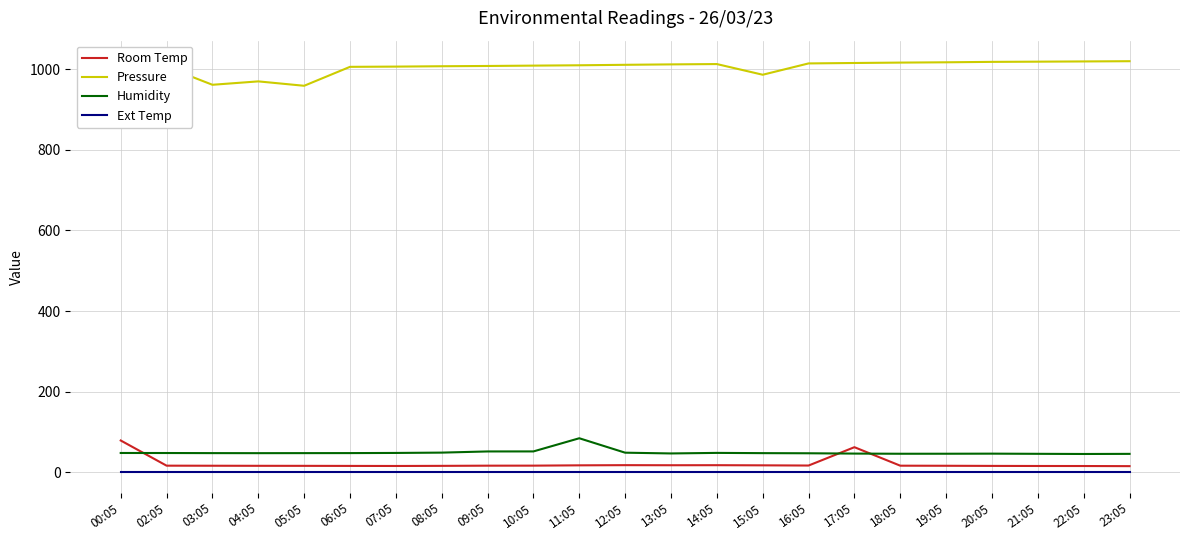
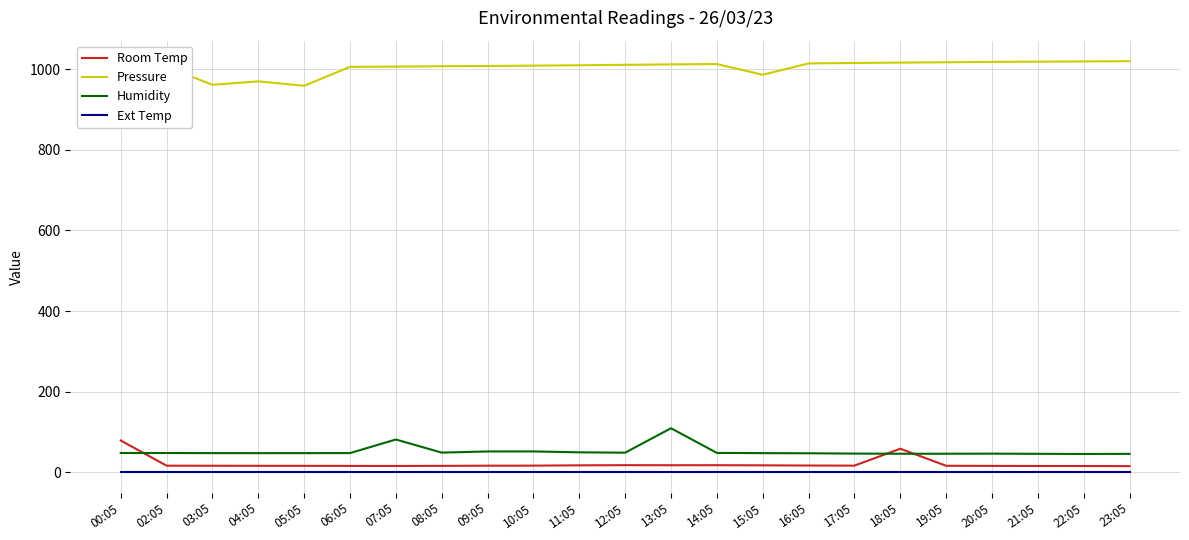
Humidity, 07:05: 50 -> 80
Humidity, 11:05: 80 -> 50
Humidity, 13:05: 50 -> 110
Room Temp, 17:05: 60 -> 20
Room Temp, 18:05: 20 -> 60
